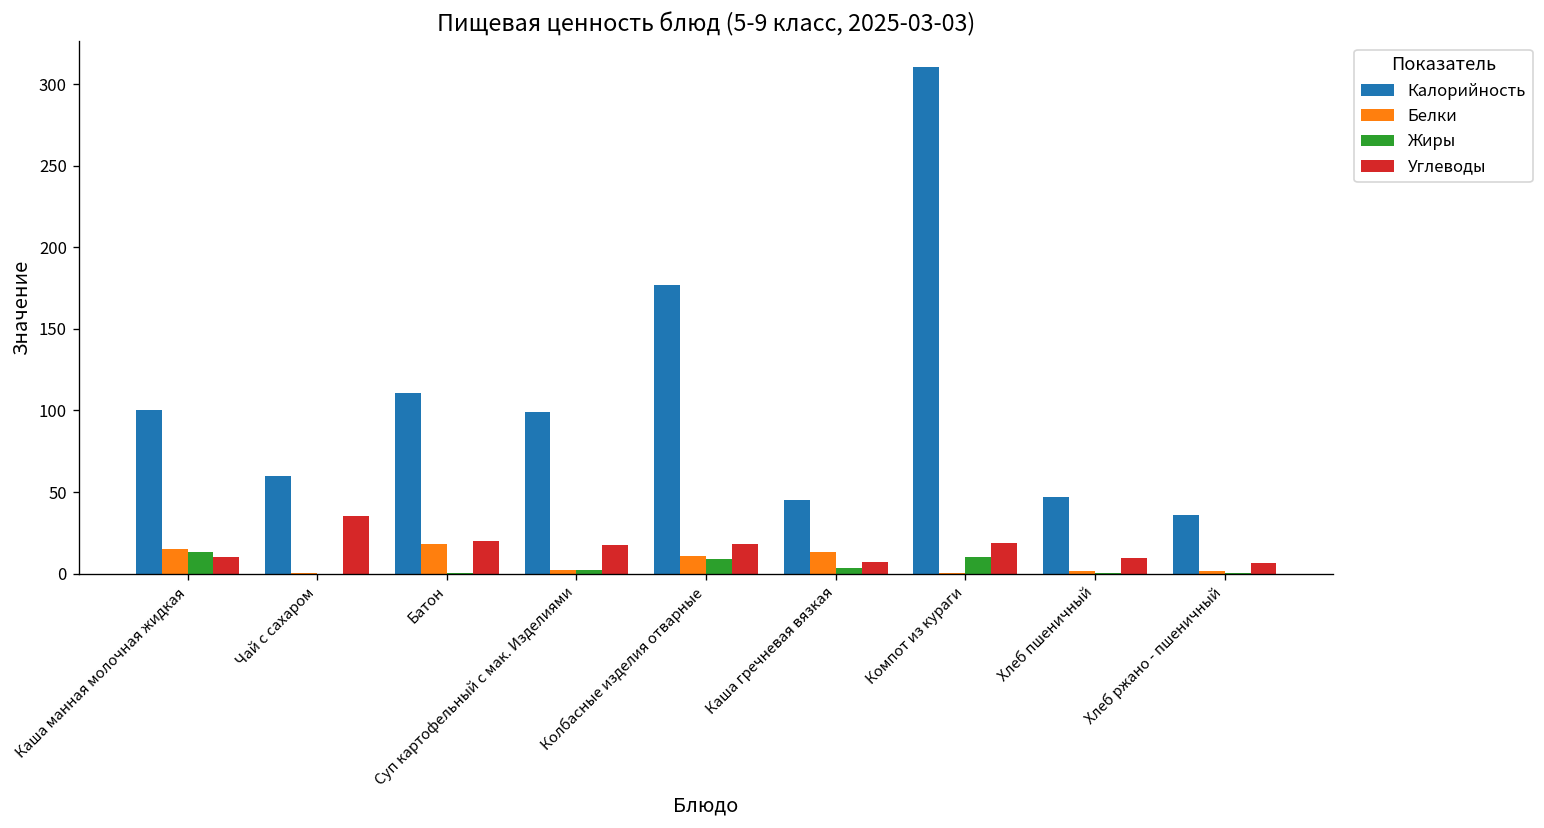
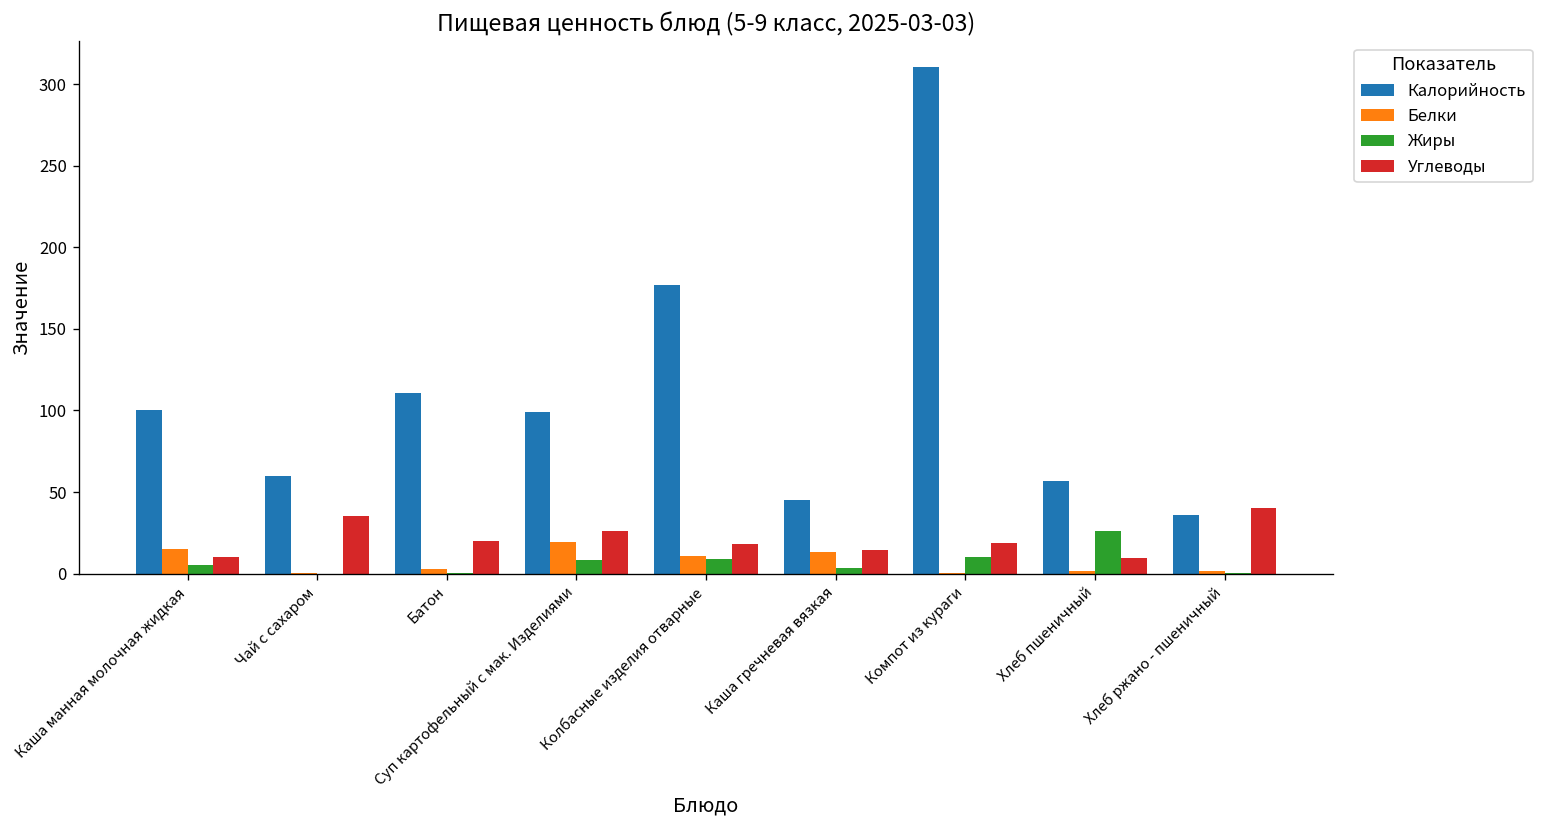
Жиры, Каша манная молочная жидкая: 13 -> 5
Белки, Батон: 18 -> 3
Белки, Суп картофельный с мак. Изделиями: 2 -> 19
Жиры, Суп картофельный с мак. Изделиями: 2 -> 8
Углеводы, Суп картофельный с мак. Изделиями: 17 -> 26
Углеводы, Каша гречневая вязкая: 7 -> 15
Калорийность, Хлеб пшеничный: 47 -> 57
Жиры, Хлеб пшеничный: 0 -> 26
Углеводы, Хлеб ржано - пшеничный: 7 -> 40
